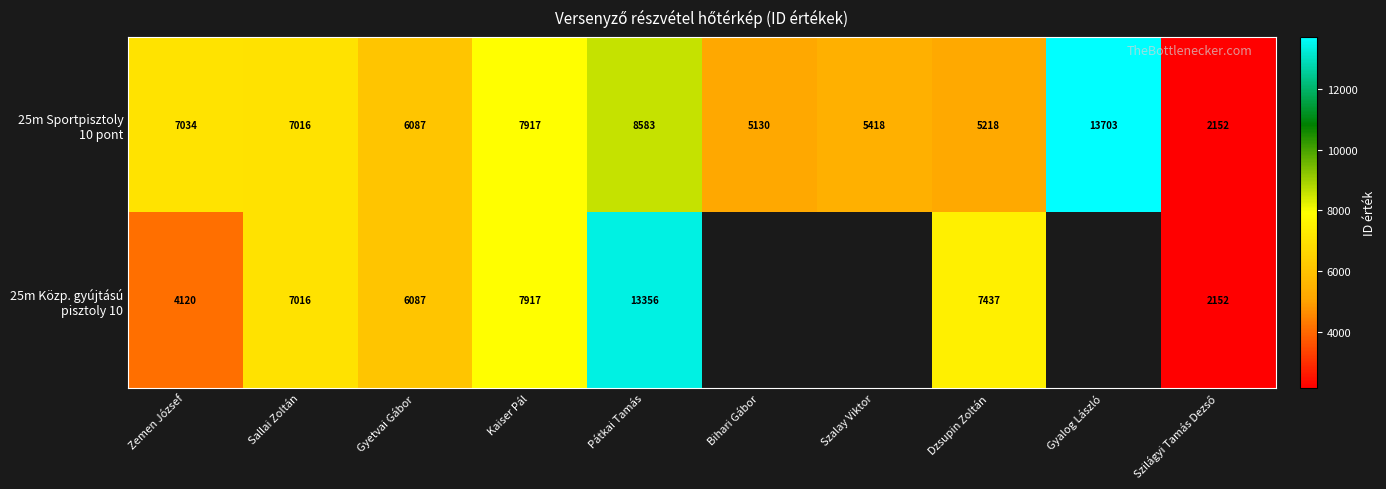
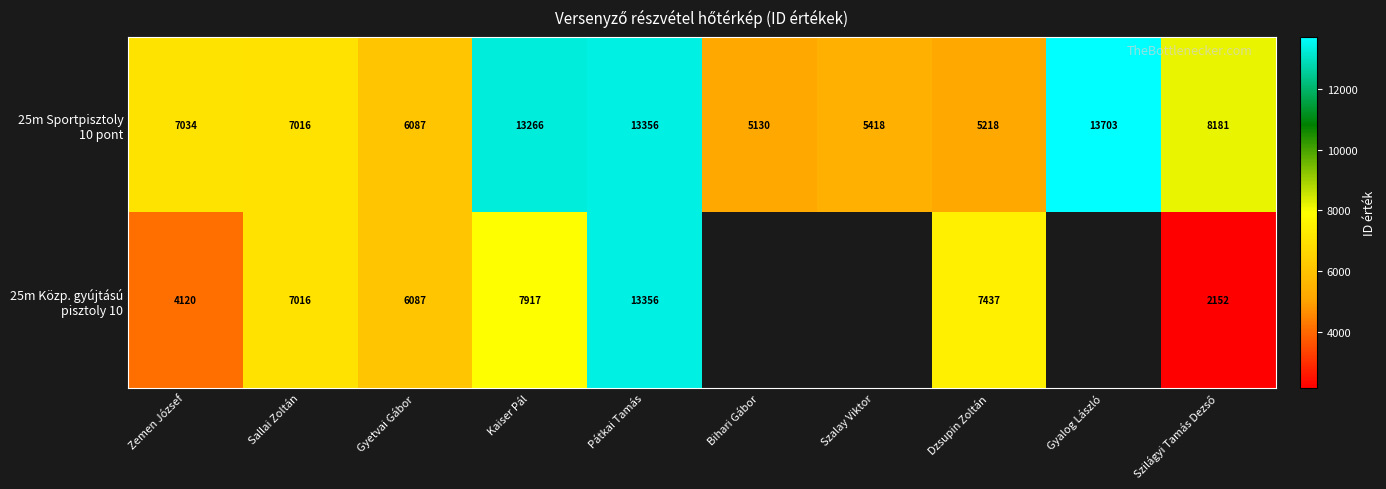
25m Sportpisztoly 10 pont, Kaiser Pál: 7917 -> 13266
25m Sportpisztoly 10 pont, Pátkai Tamás: 8583 -> 13356
25m Sportpisztoly 10 pont, Szilágyi Tamás Dezső: 2152 -> 8181
